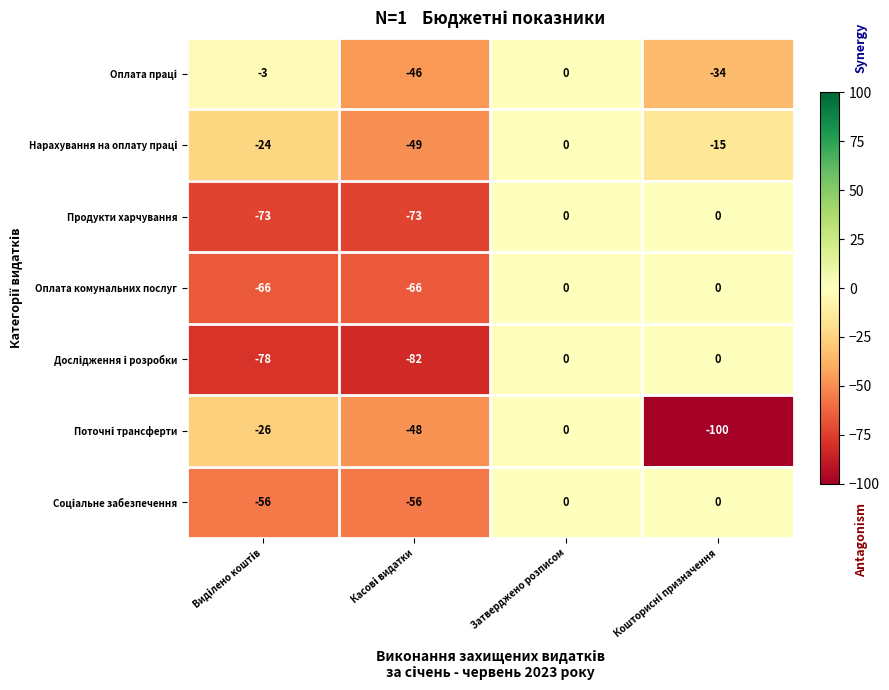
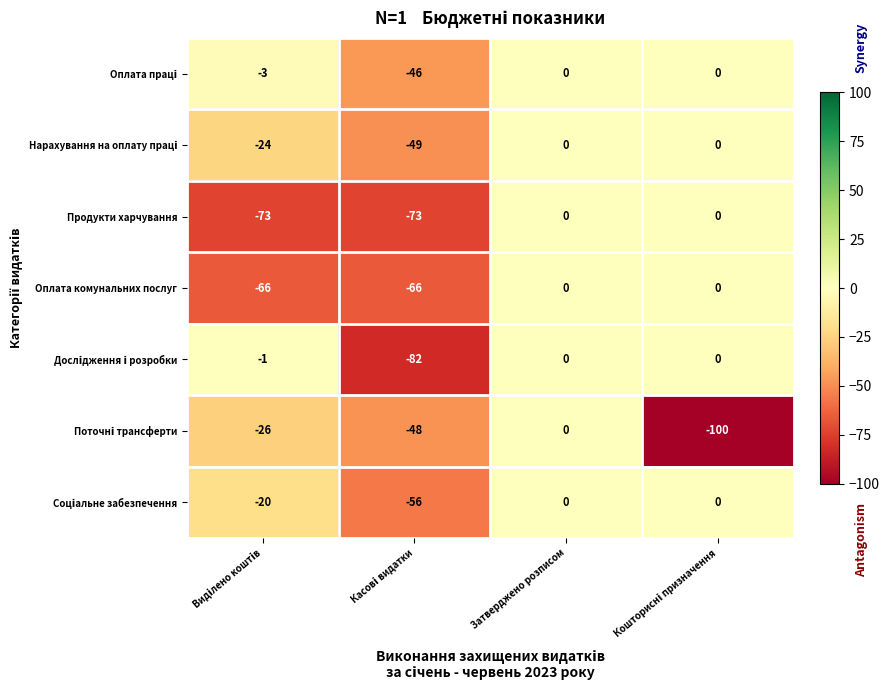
Оплата праці, Кошторисні призначення: -34 -> 0
Нарахування на оплату праці, Кошторисні призначення: -15 -> 0
Дослідження і розробки, Виділено коштів: -78 -> -1
Соціальне забезпечення, Виділено коштів: -56 -> -20
